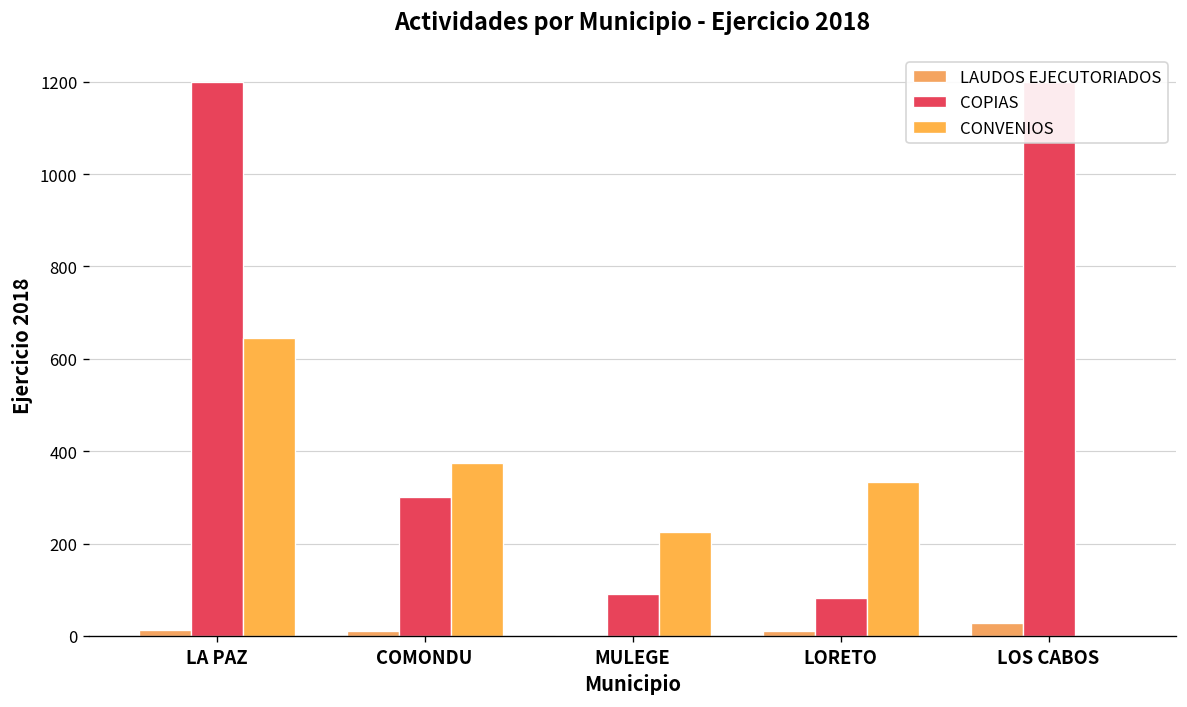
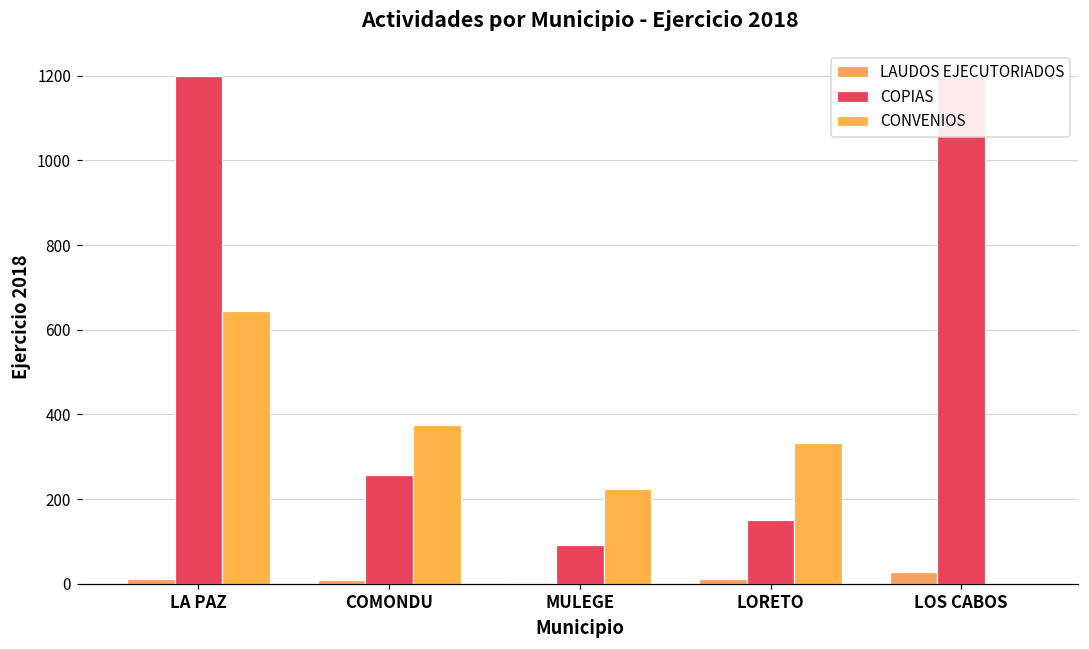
COPIAS, COMONDU: 300 -> 260
COPIAS, LORETO: 80 -> 150
